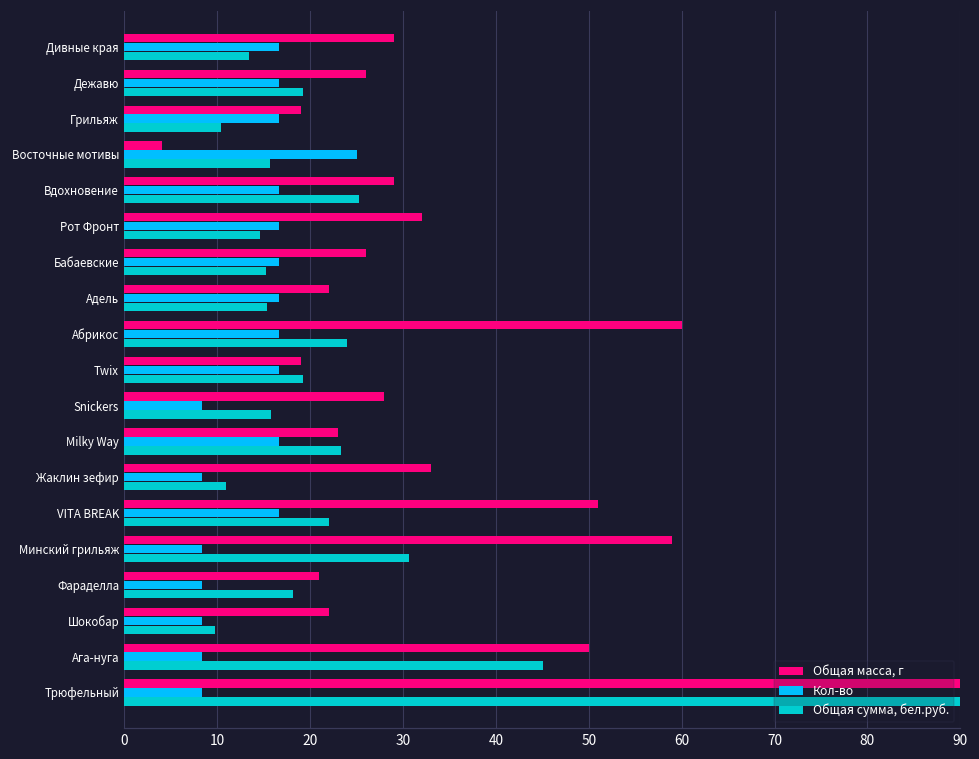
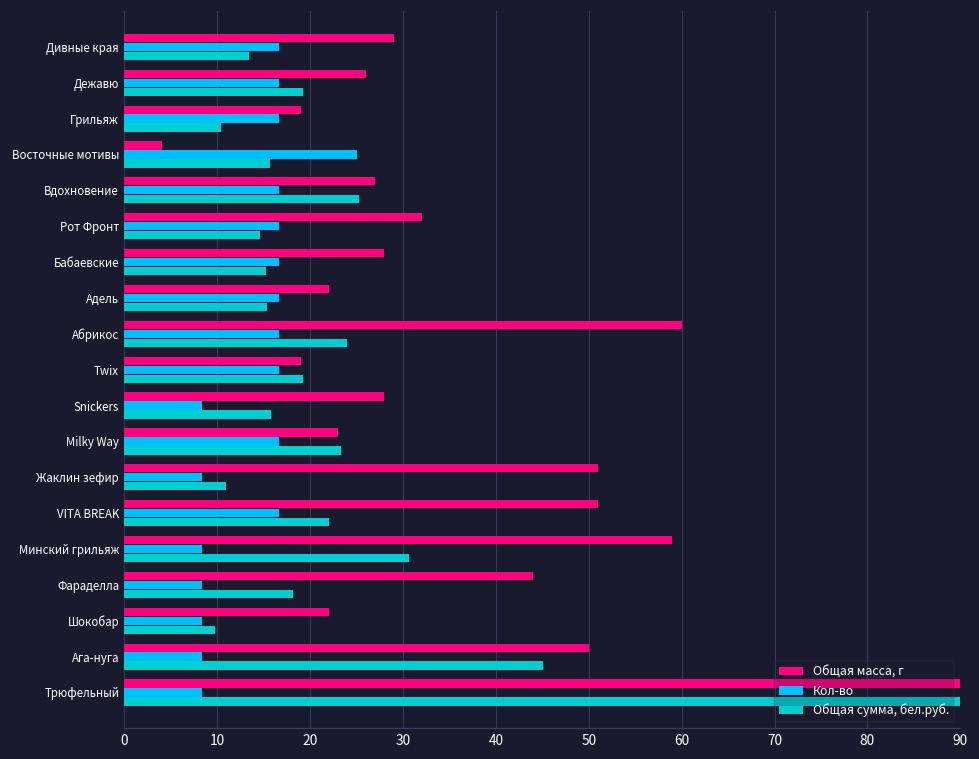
Общая масса, г, Вдохновение: 29 -> 27
Общая масса, г, Бабаевские: 26 -> 28
Общая масса, г, Жаклин зефир: 33 -> 51
Общая масса, г, Фараделла: 21 -> 44
